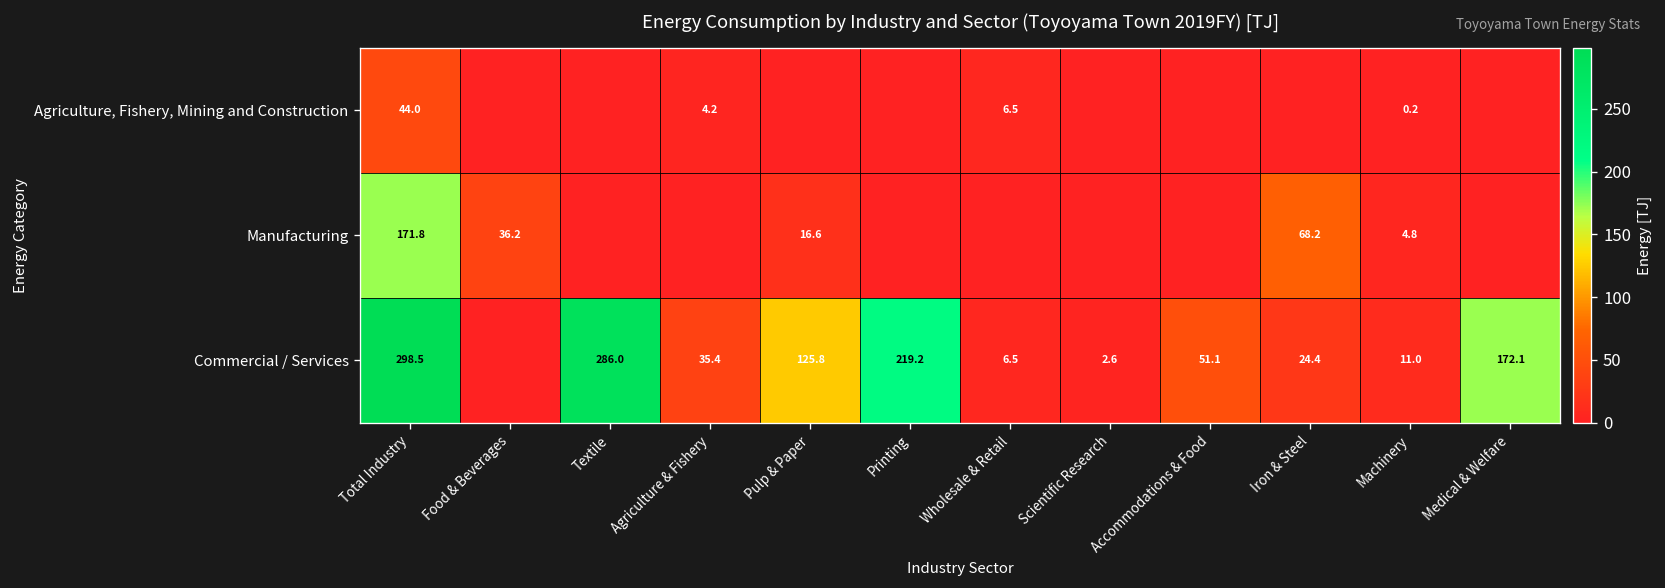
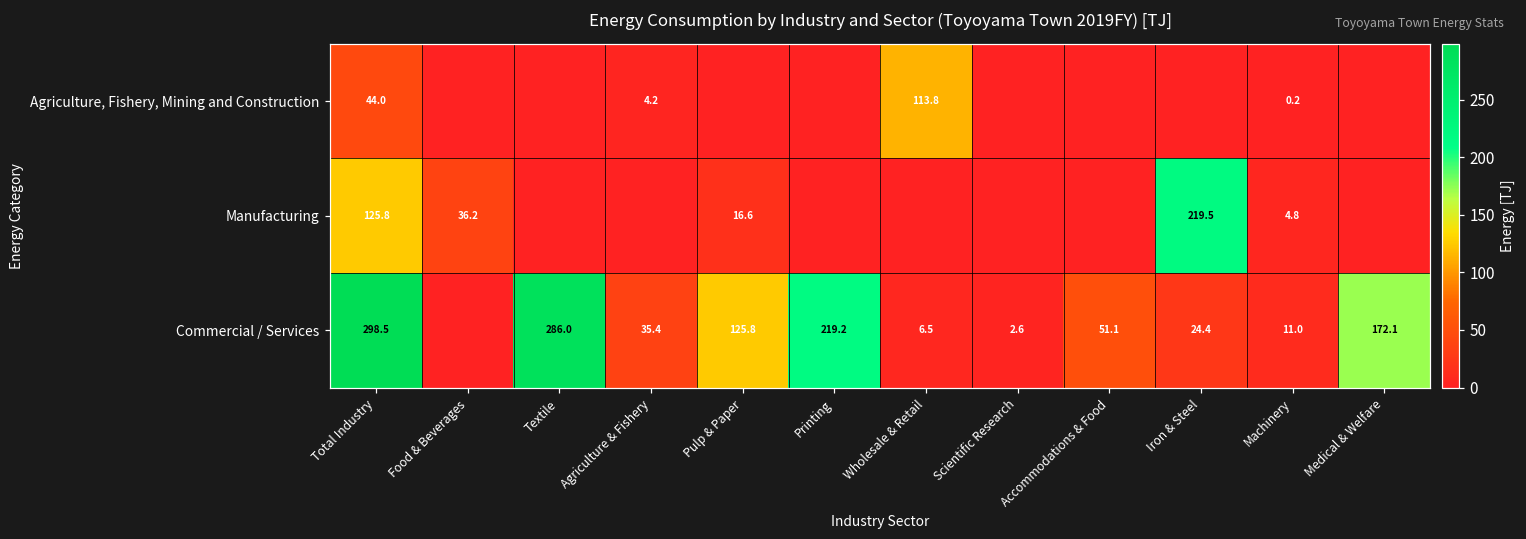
Agriculture, Fishery, Mining and Construction, Wholesale & Retail: 6.5 -> 113.8
Manufacturing, Total Industry: 171.8 -> 125.8
Manufacturing, Iron & Steel: 68.2 -> 219.5
